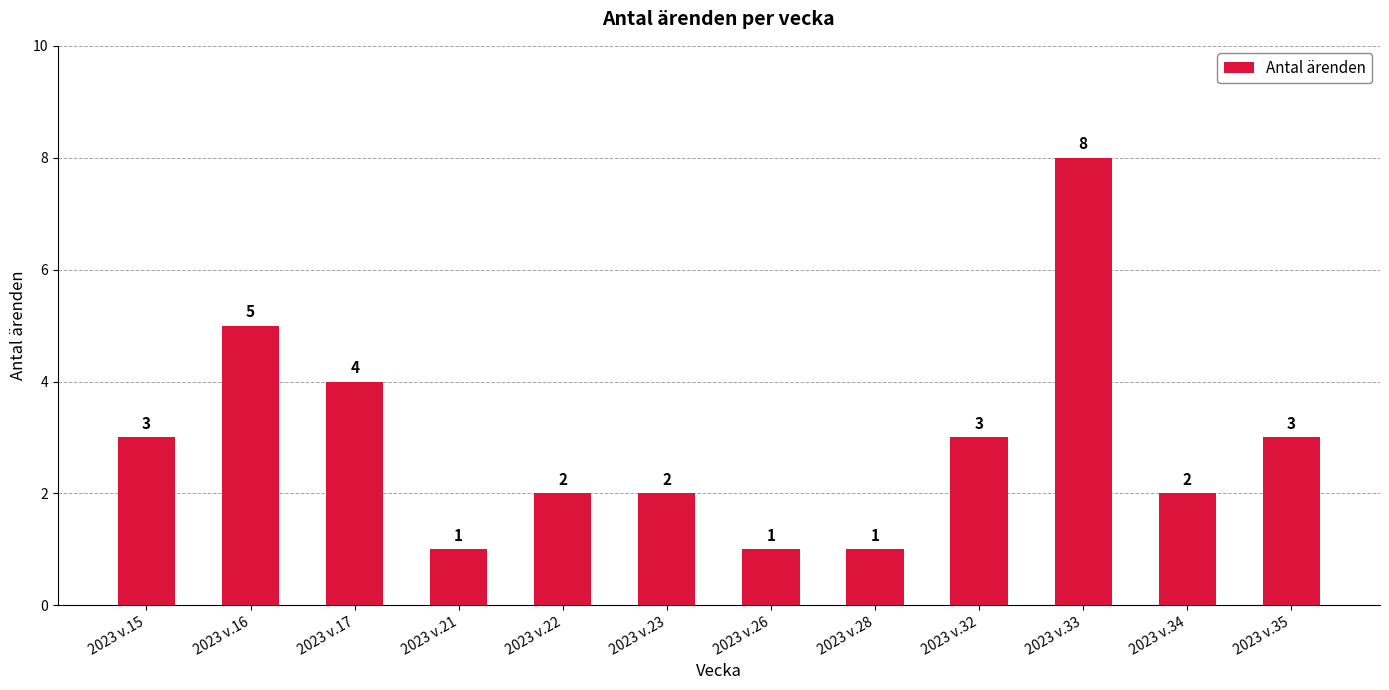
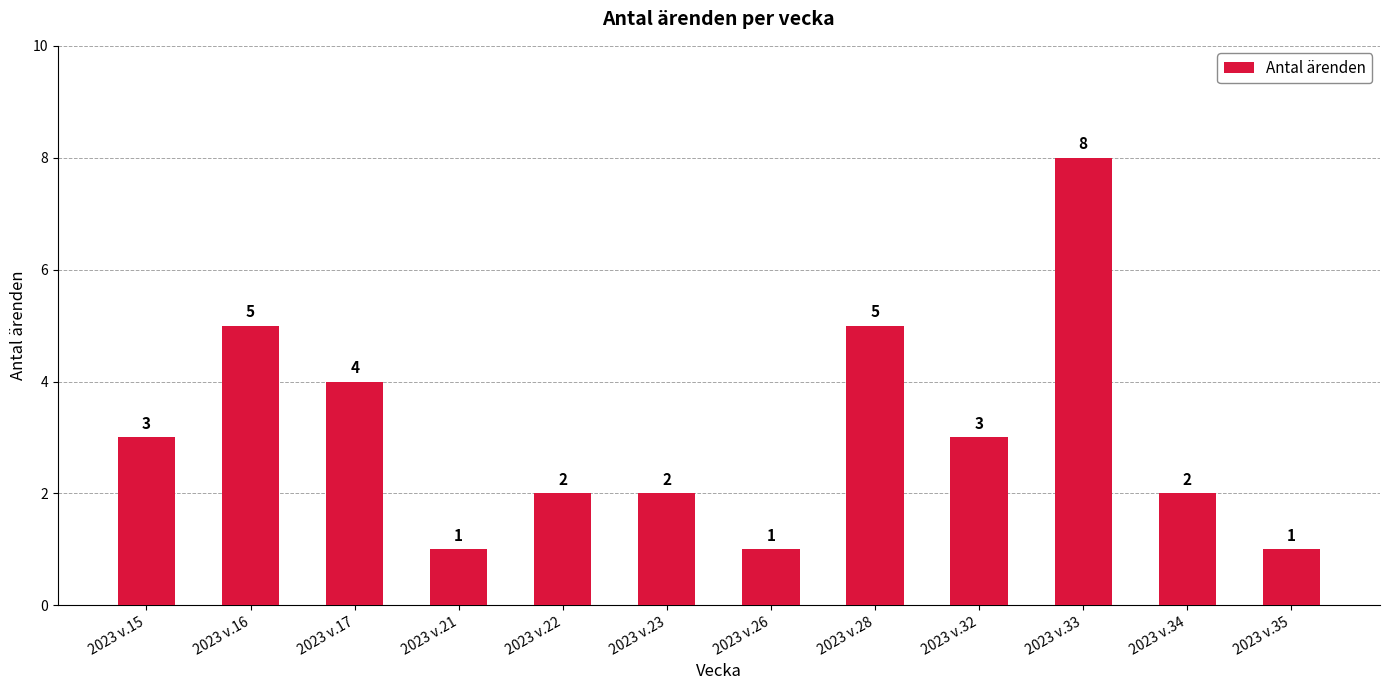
2023 v.28: 1 -> 5
2023 v.35: 3 -> 1
